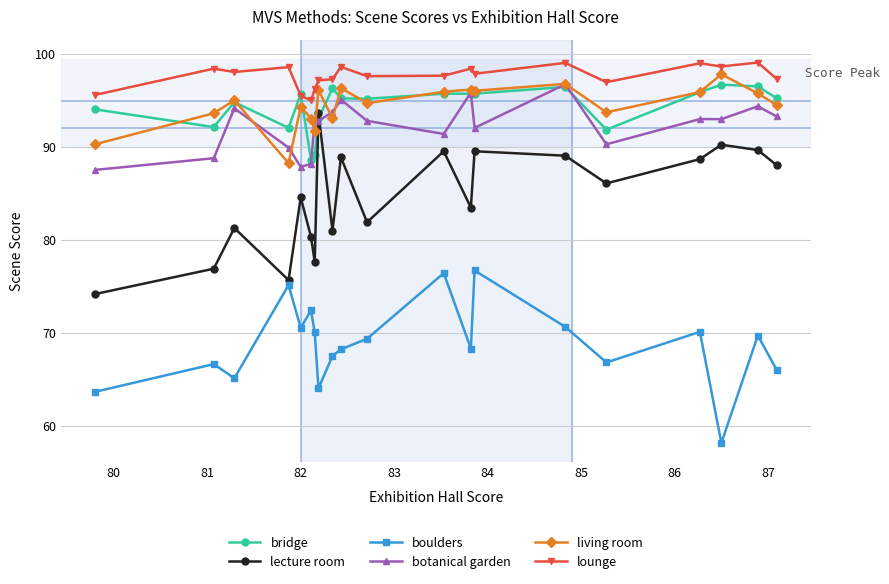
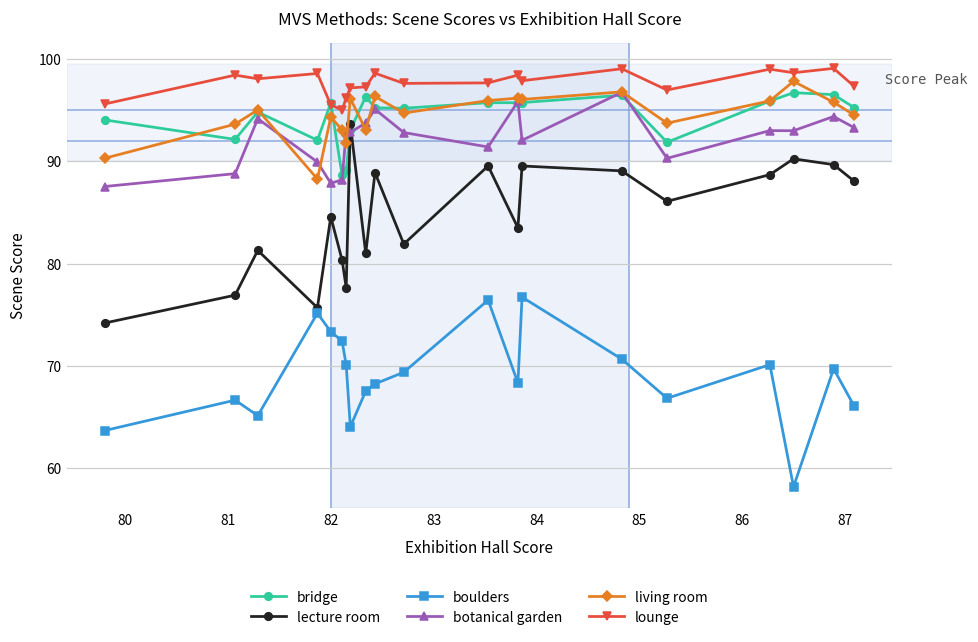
boulders, 82: 71 -> 73
